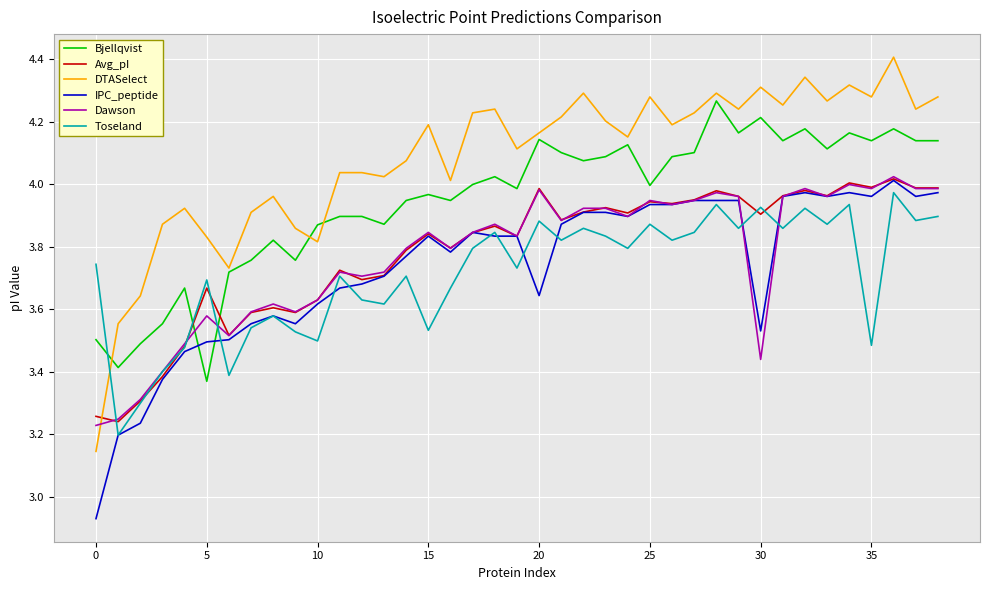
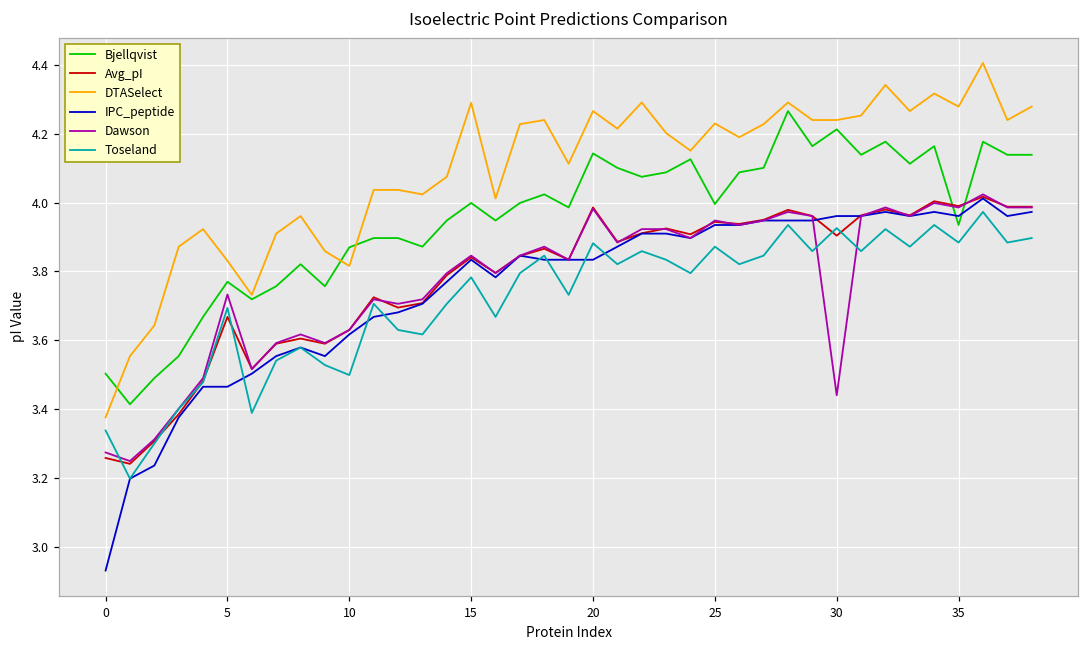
DTASelect, 0: 3.15 -> 3.38
Dawson, 0: 3.23 -> 3.27
Toseland, 0: 3.74 -> 3.34
Bjellqvist, 5: 3.37 -> 3.77
IPC_peptide, 5: 3.50 -> 3.47
Dawson, 5: 3.58 -> 3.73
Bjellqvist, 15: 3.97 -> 4.00
DTASelect, 15: 4.19 -> 4.29
Toseland, 15: 3.53 -> 3.78
DTASelect, 20: 4.16 -> 4.27
IPC_peptide, 20: 3.64 -> 3.83
DTASelect, 25: 4.28 -> 4.23
DTASelect, 30: 4.31 -> 4.24
IPC_peptide, 30: 3.53 -> 3.96
Bjellqvist, 35: 4.14 -> 3.94
Toseland, 35: 3.49 -> 3.88
